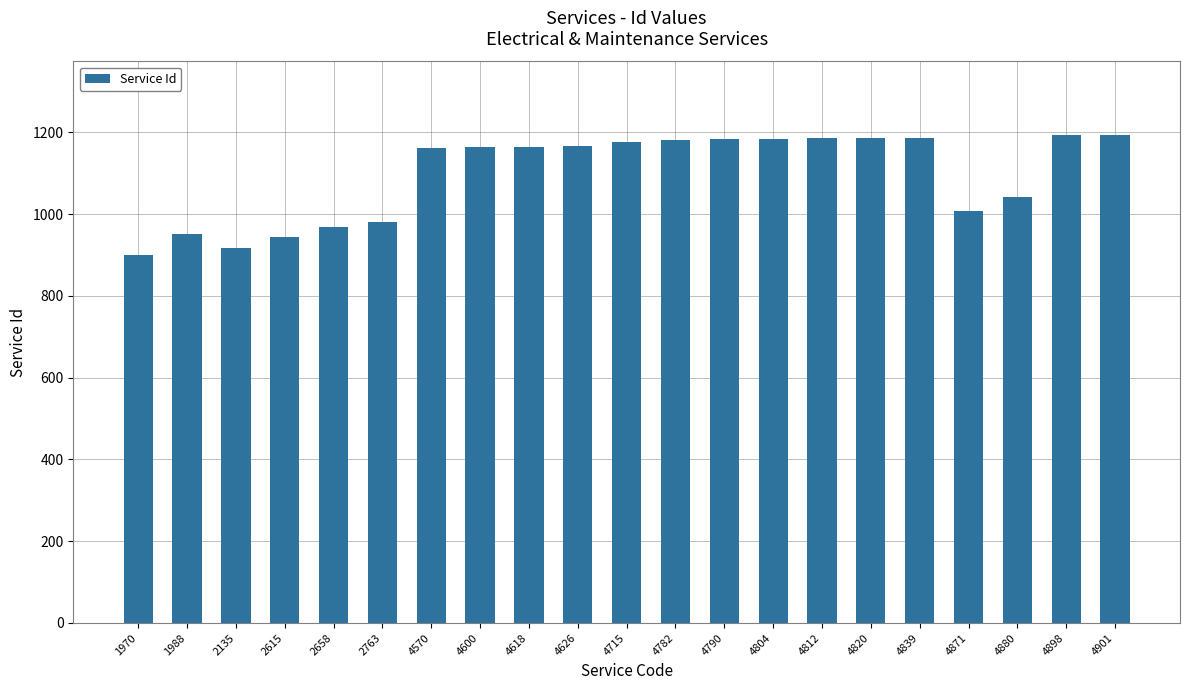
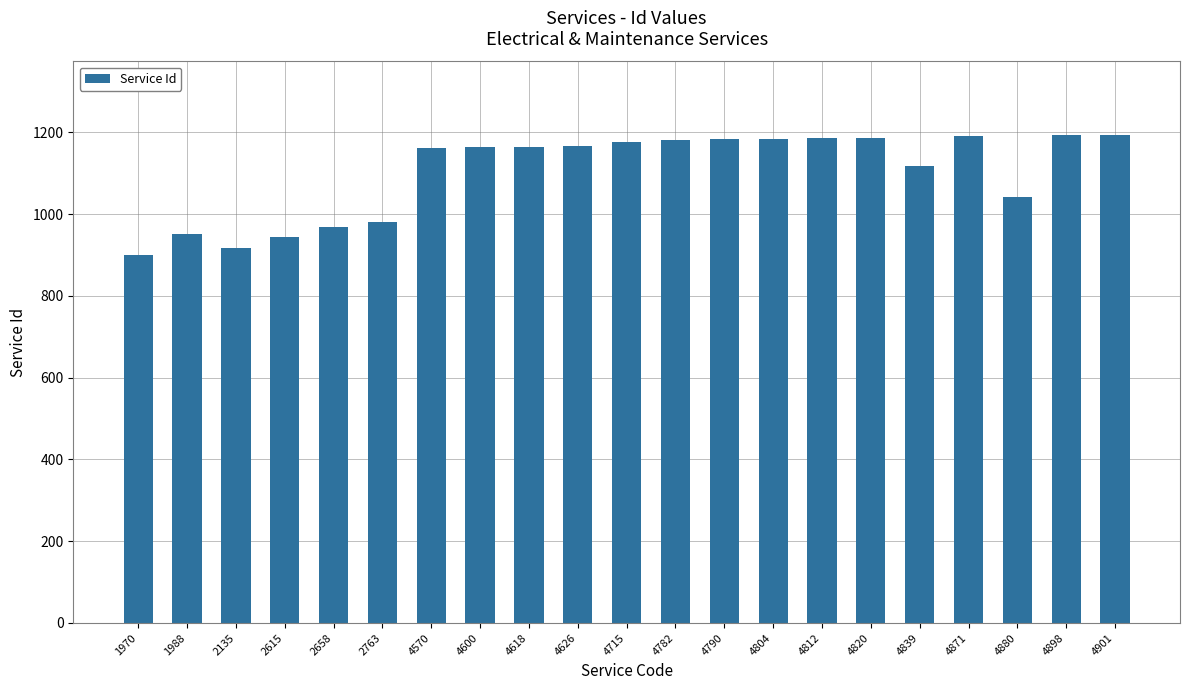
4839: 1190 -> 1120
4871: 1010 -> 1190
